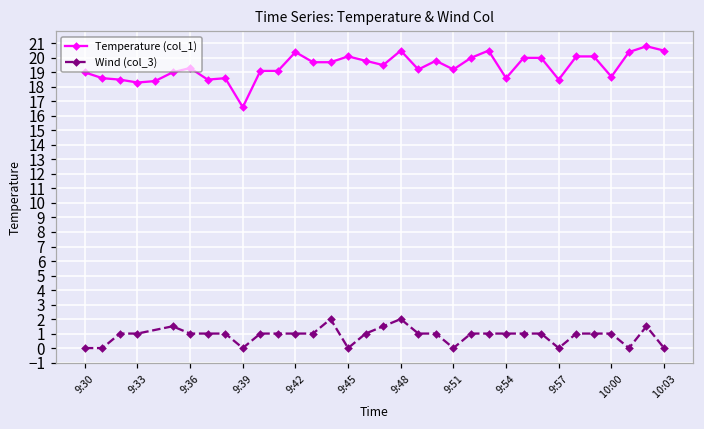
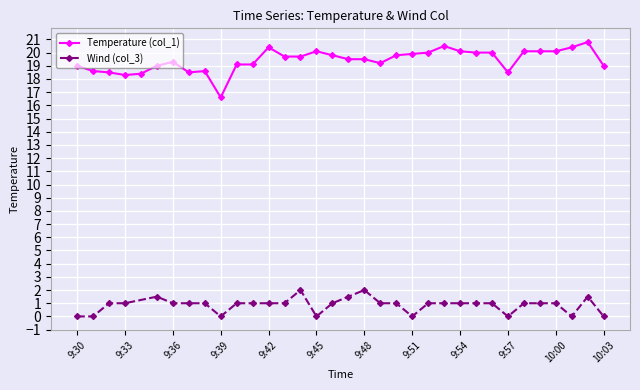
Temperature (col_1), 9:48: 20.5 -> 19.5
Temperature (col_1), 9:51: 19.2 -> 19.9
Temperature (col_1), 9:54: 18.6 -> 20.1
Temperature (col_1), 10:00: 18.7 -> 20.1
Temperature (col_1), 10:03: 20.5 -> 19.0
